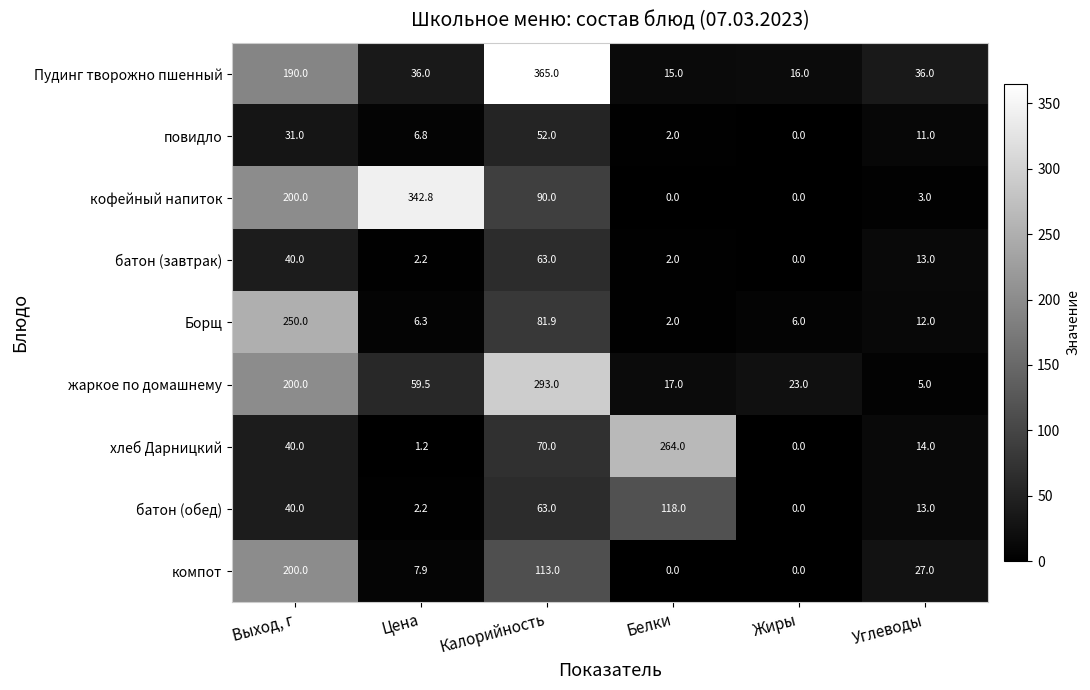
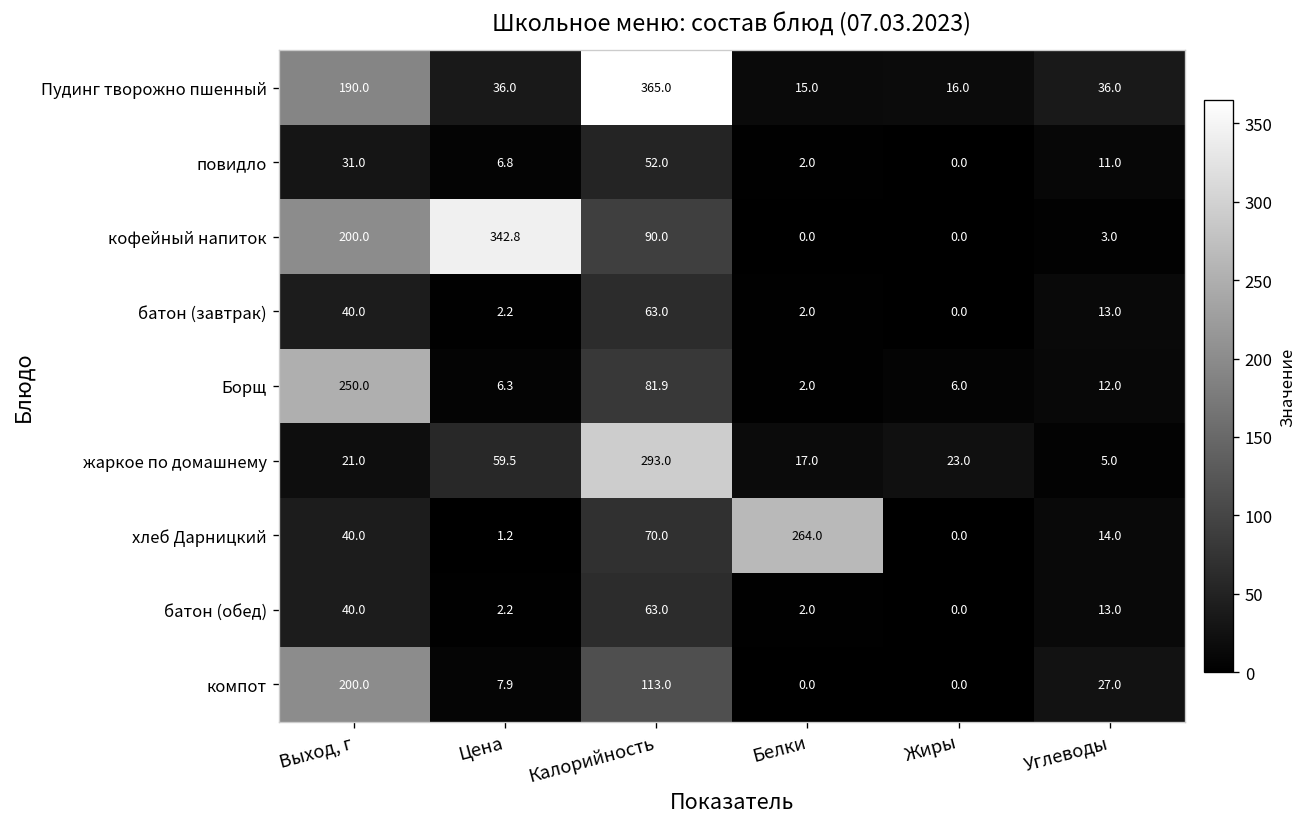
жаркое по домашнему, Выход, г: 200.0 -> 21.0
батон (обед), Белки: 118.0 -> 2.0
